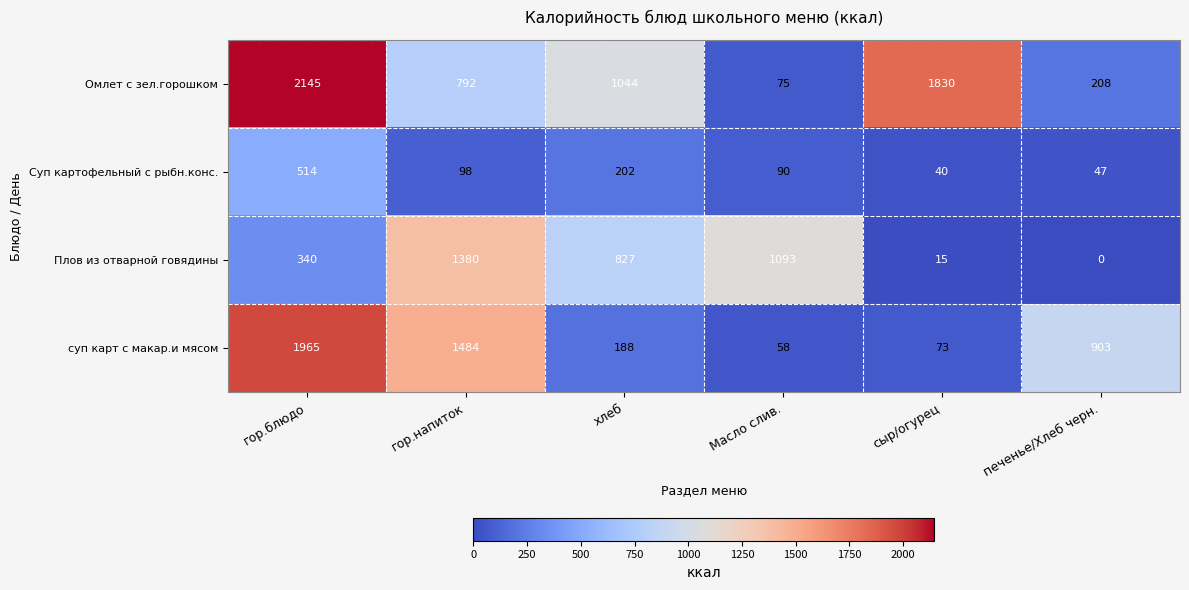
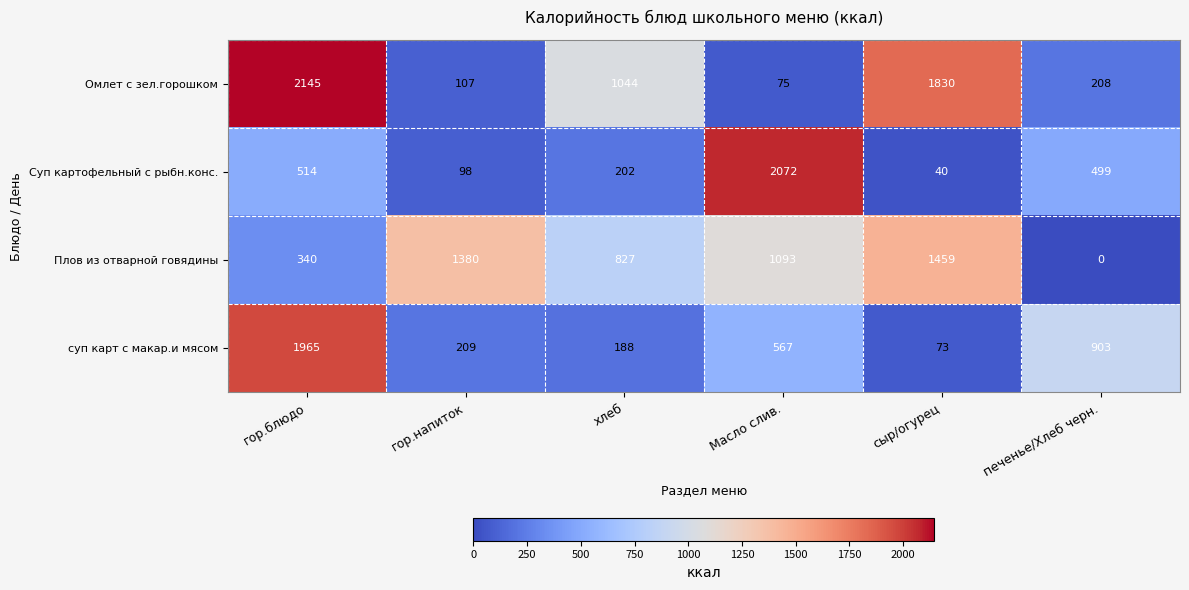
Омлет с зел.горошком, гор.напиток: 792 -> 107
Суп картофельный с рыбн.конс., Масло слив.: 90 -> 2072
Суп картофельный с рыбн.конс., печенье/Хлеб черн.: 47 -> 499
Плов из отварной говядины, сыр/огурец: 15 -> 1459
суп карт с макар.и мясом, гор.напиток: 1484 -> 209
суп карт с макар.и мясом, Масло слив.: 58 -> 567
